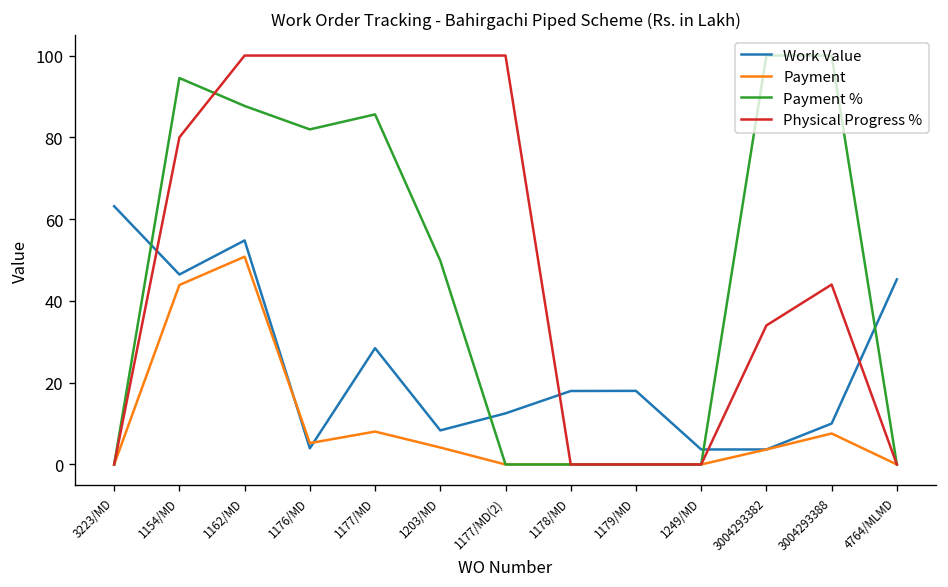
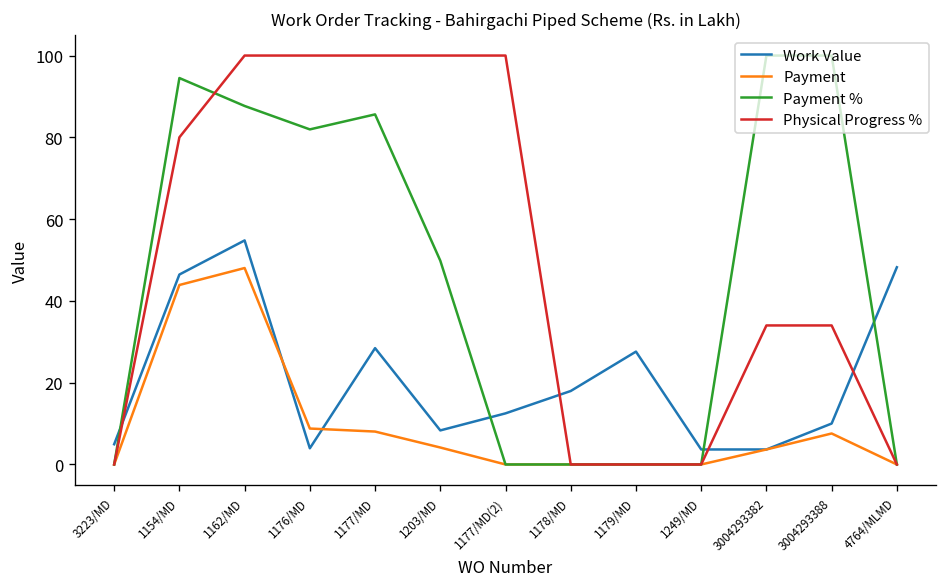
Work Value, 3223/MD: 63 -> 5
Payment, 1162/MD: 51 -> 48
Payment, 1176/MD: 5 -> 9
Work Value, 1179/MD: 18 -> 28
Physical Progress %, 3004293388: 44 -> 34
Work Value, 4764/MLMD: 45 -> 48
